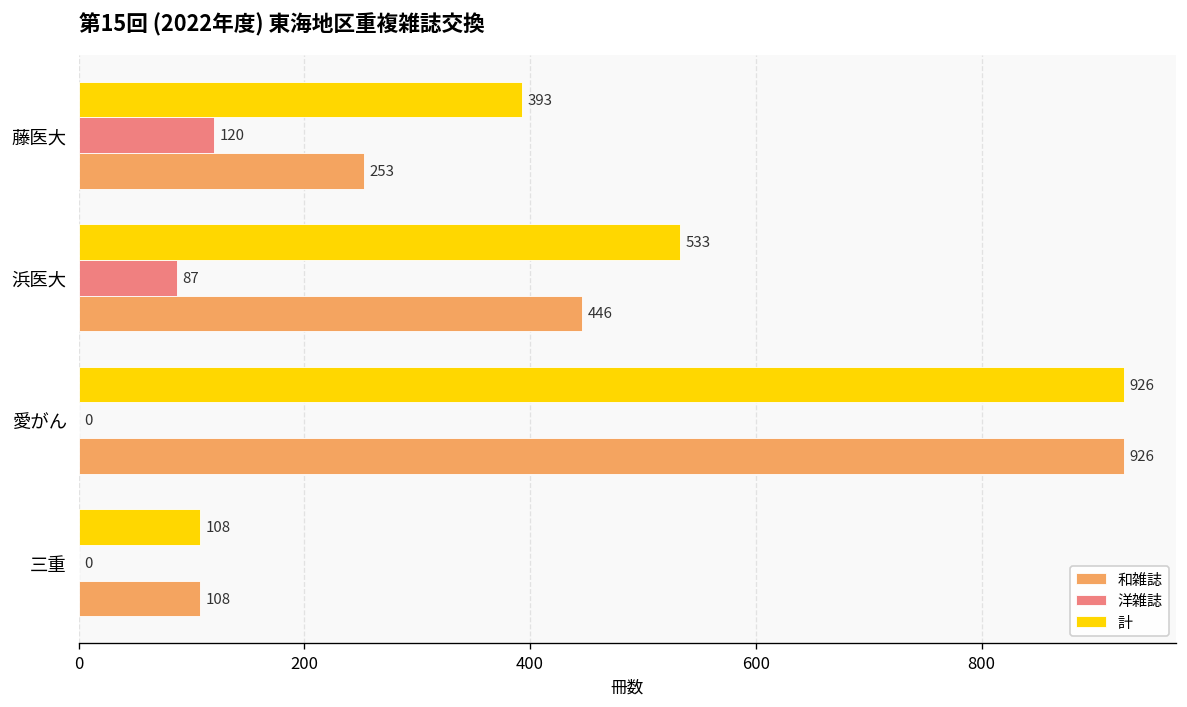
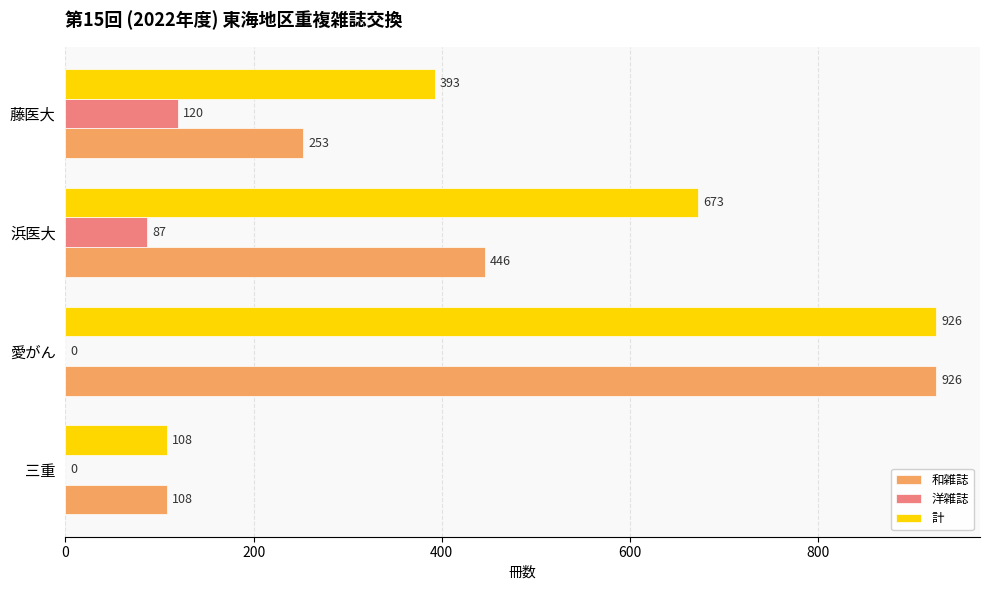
計, 浜医大: 533 -> 673
